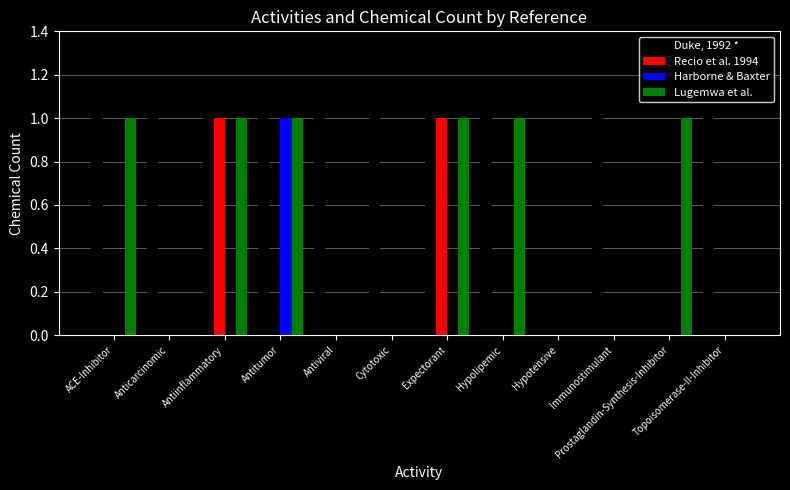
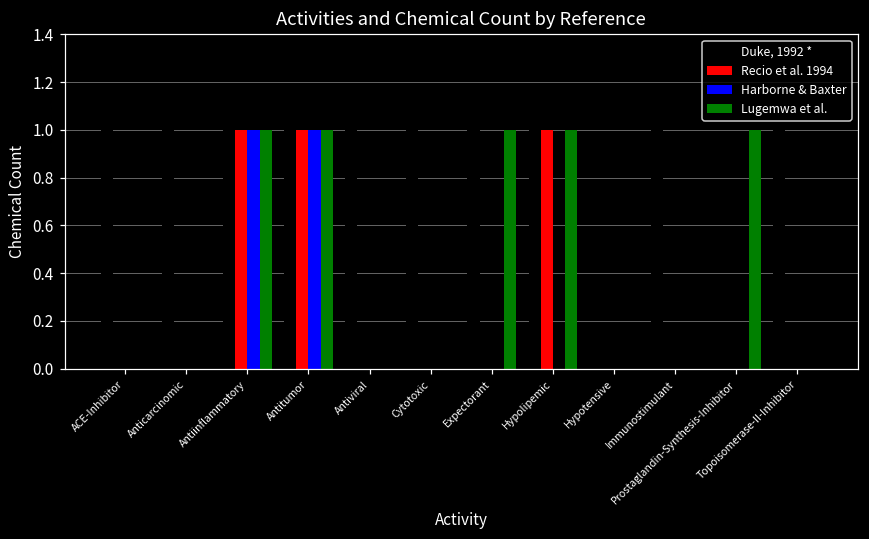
Lugemwa et al., ACE-Inhibitor: 1 -> 0
Harborne & Baxter, Antiinflammatory: 0 -> 1
Recio et al. 1994, Antitumor: 0 -> 1
Recio et al. 1994, Expectorant: 1 -> 0
Recio et al. 1994, Hypolipemic: 0 -> 1
